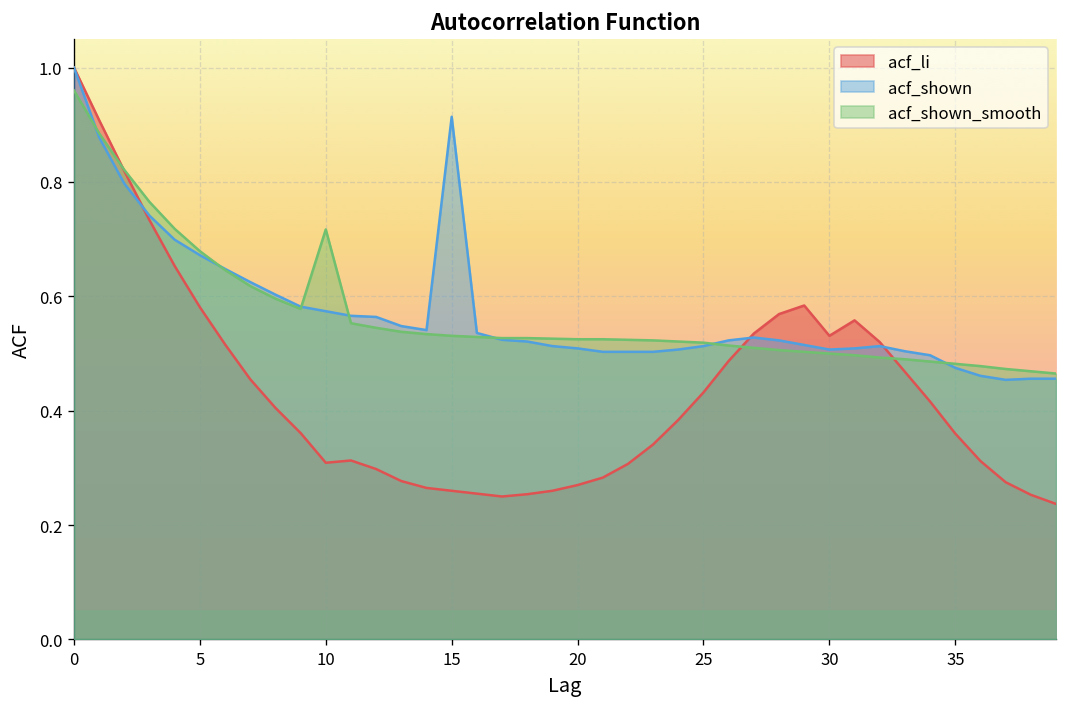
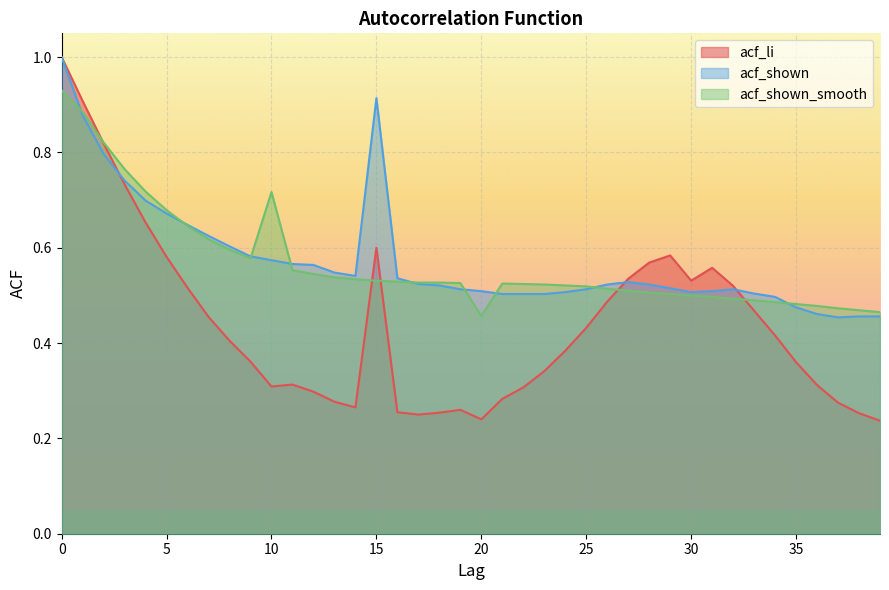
acf_shown_smooth, 0: 0.96 -> 0.93
acf_li, 15: 0.26 -> 0.60
acf_li, 20: 0.27 -> 0.24
acf_shown_smooth, 20: 0.53 -> 0.46
